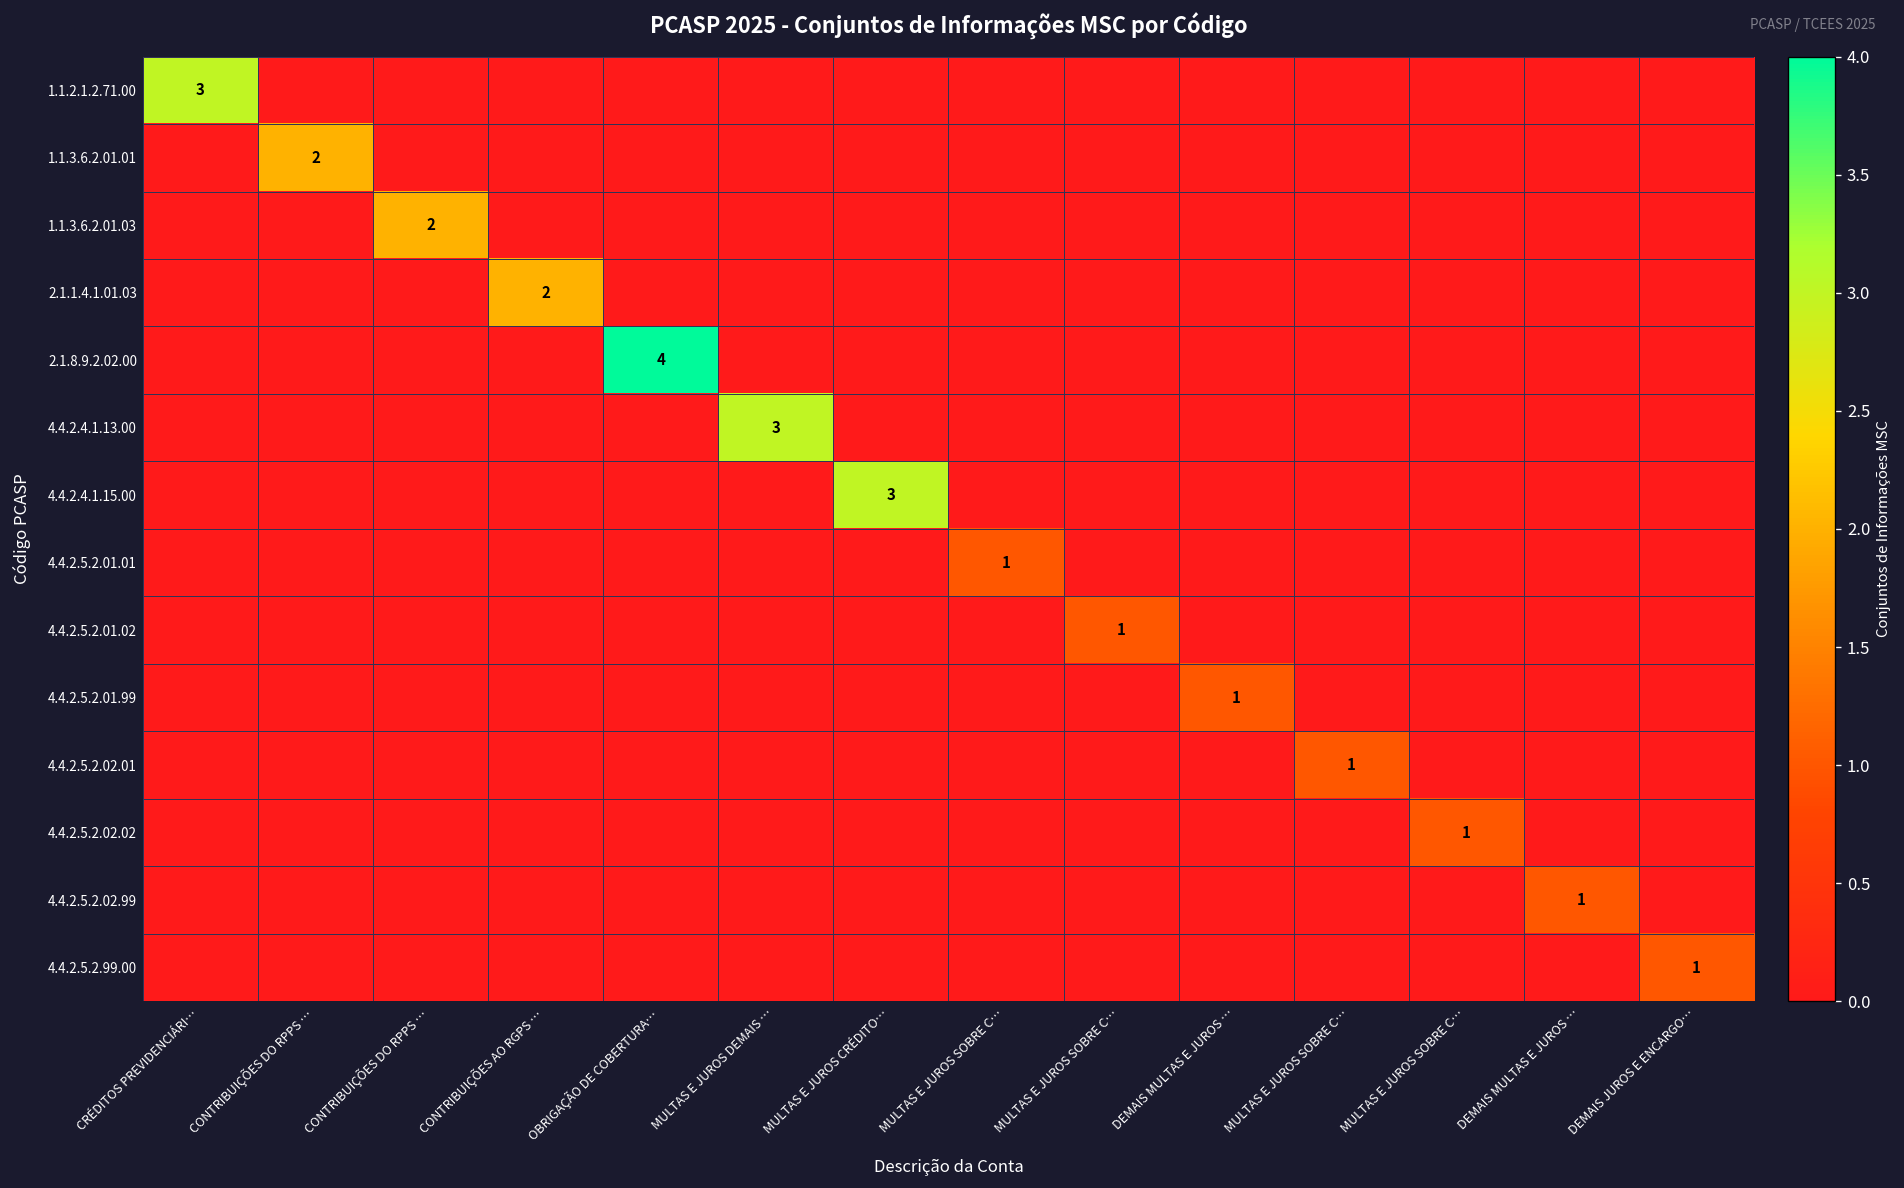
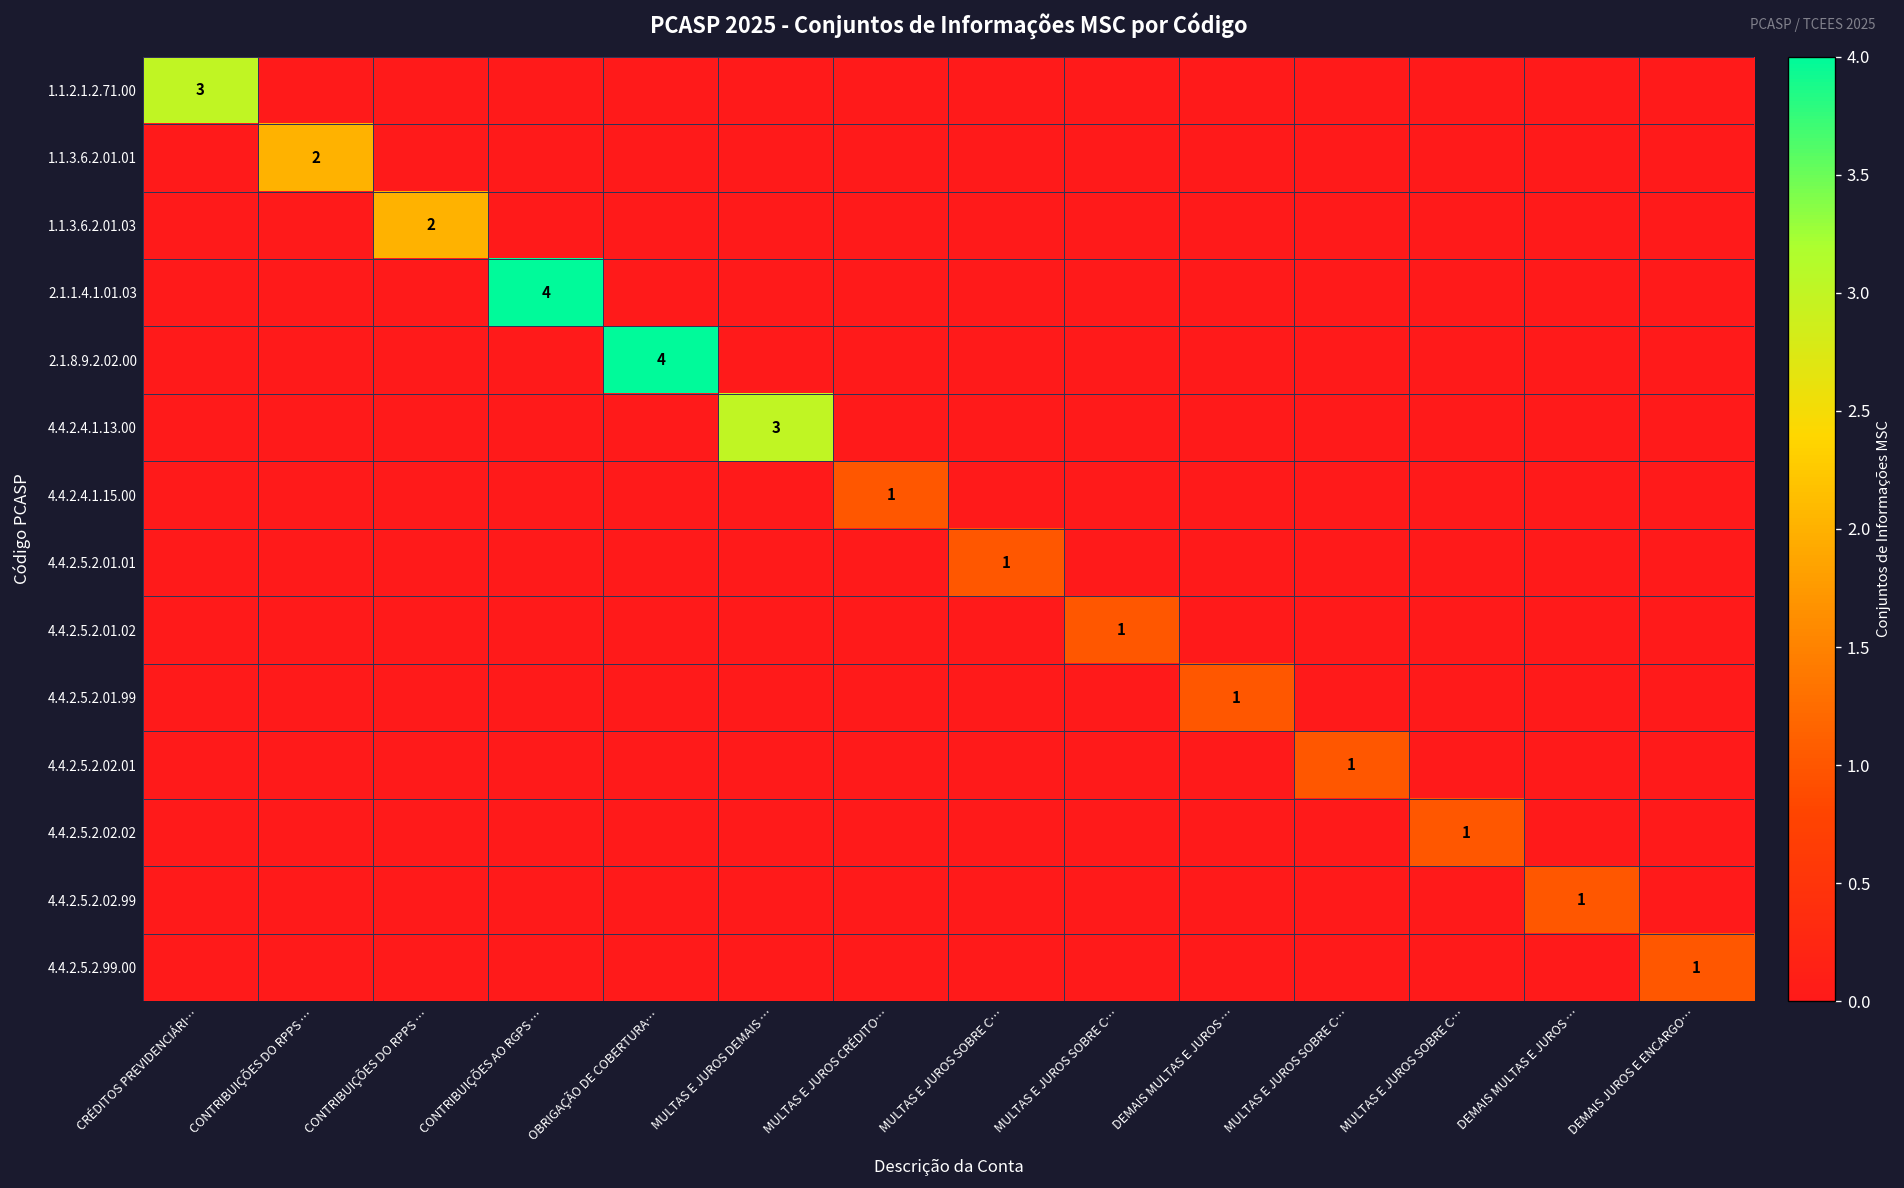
2.1.1.4.1.01.03, CONTRIBUIÇÕES AO RGPS …: 2 -> 4
4.4.2.4.1.15.00, MULTAS E JUROS CRÉDITO…: 3 -> 1
